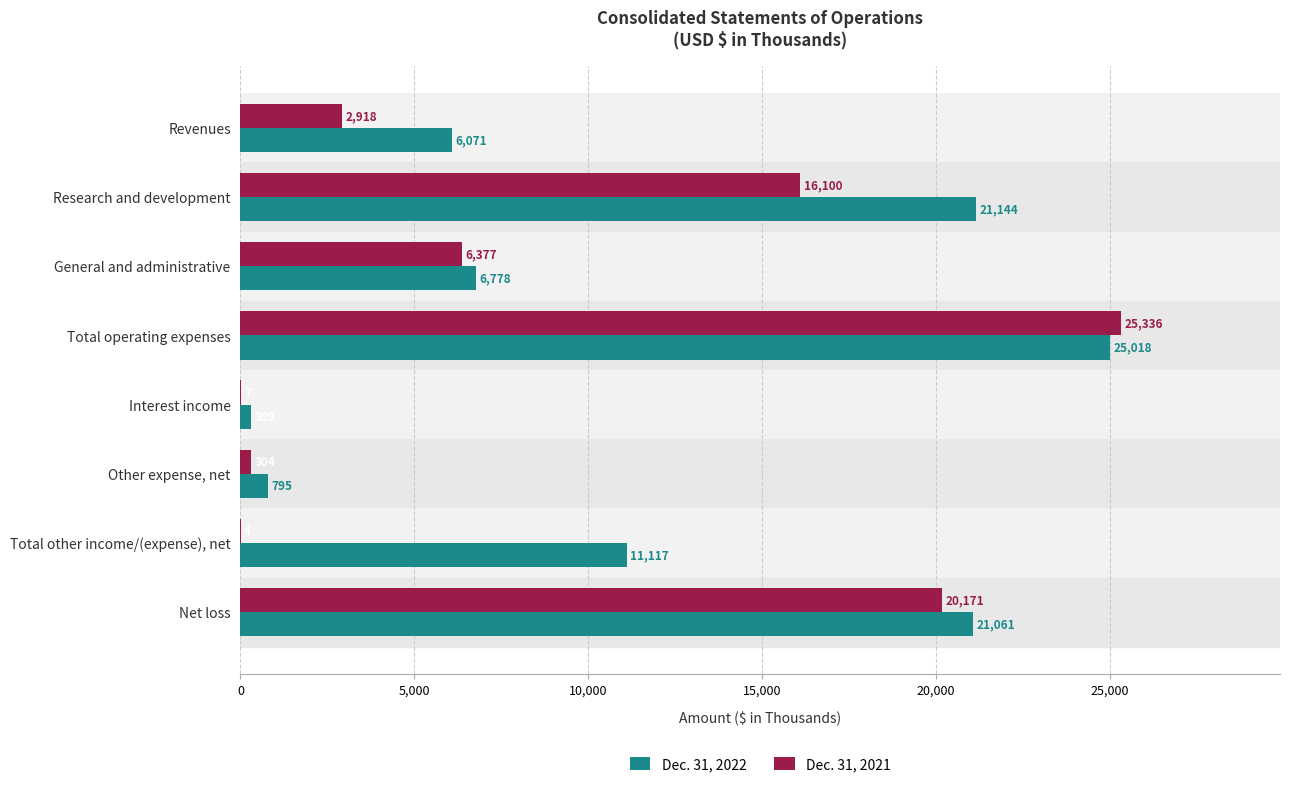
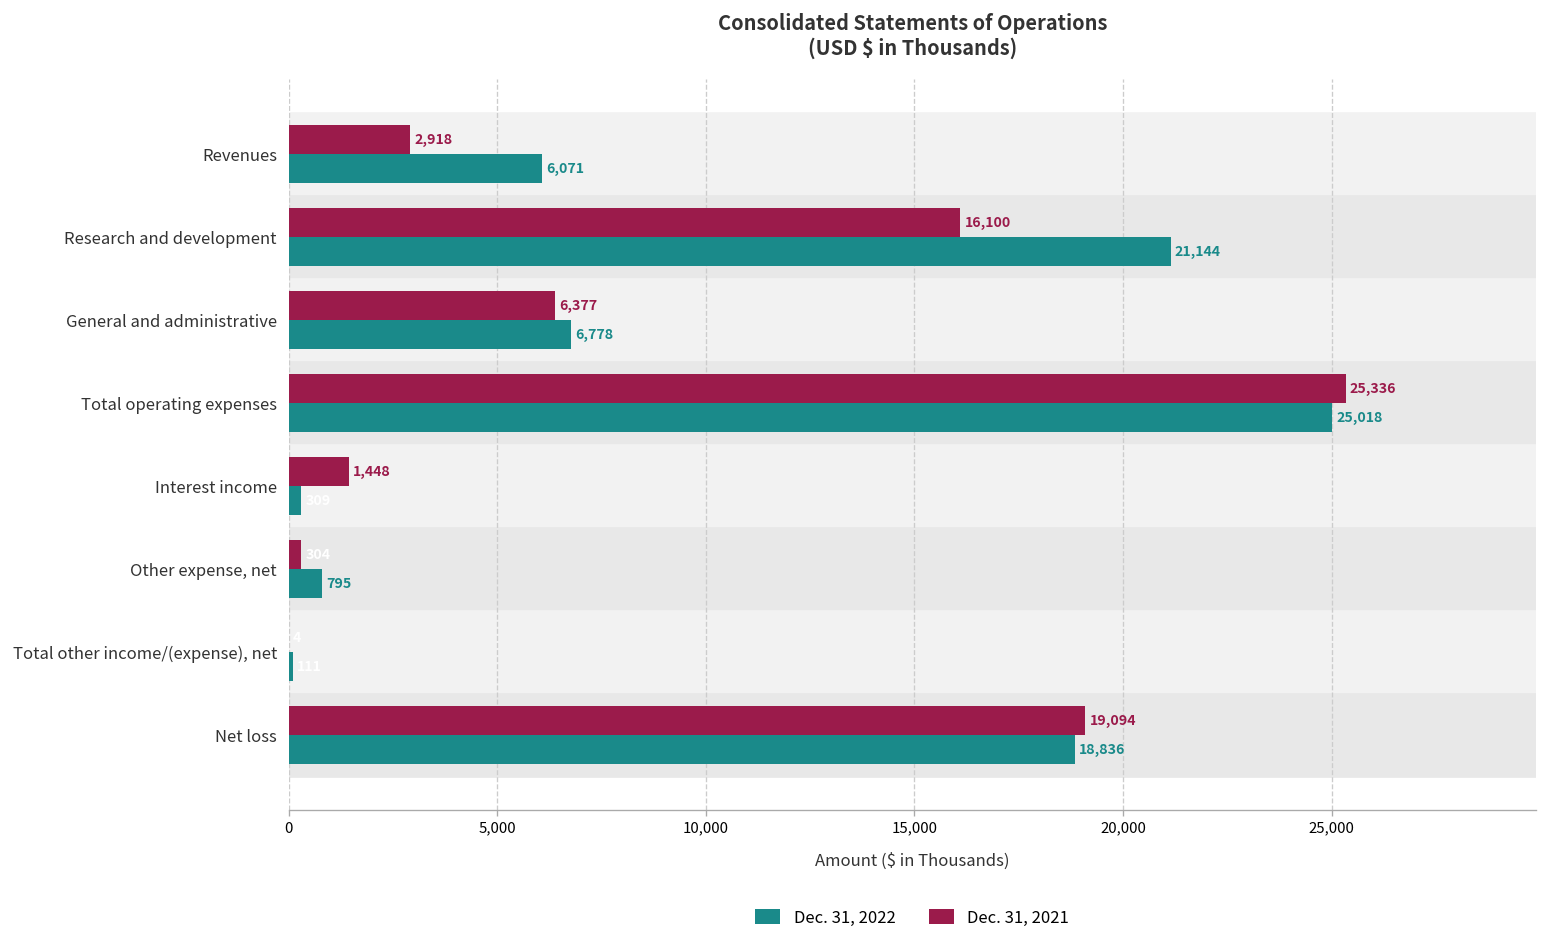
Dec. 31, 2021, Interest income: 0 -> 1,400
Dec. 31, 2022, Total other income/(expense), net: 11,100 -> 100
Dec. 31, 2021, Net loss: 20,171 -> 19,094
Dec. 31, 2022, Net loss: 21,061 -> 18,836
